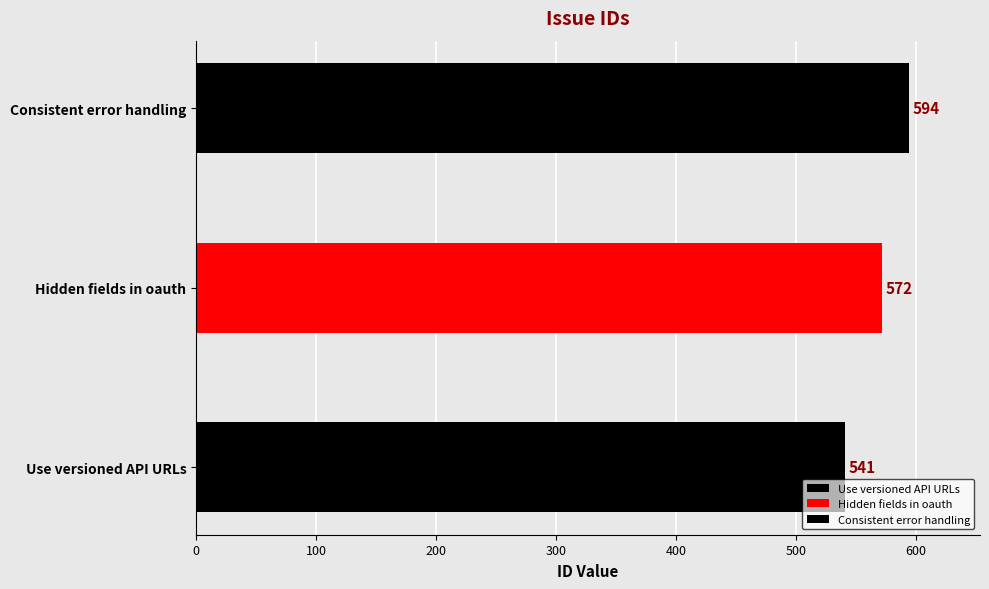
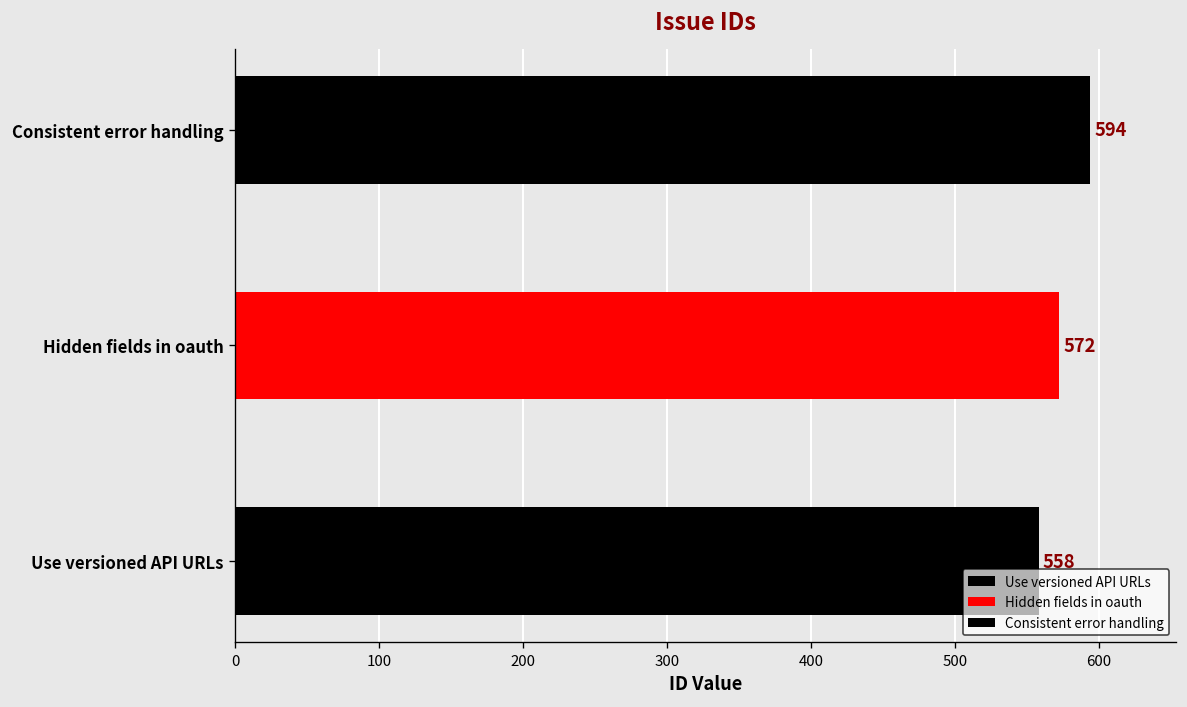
Use versioned API URLs: 541 -> 558
